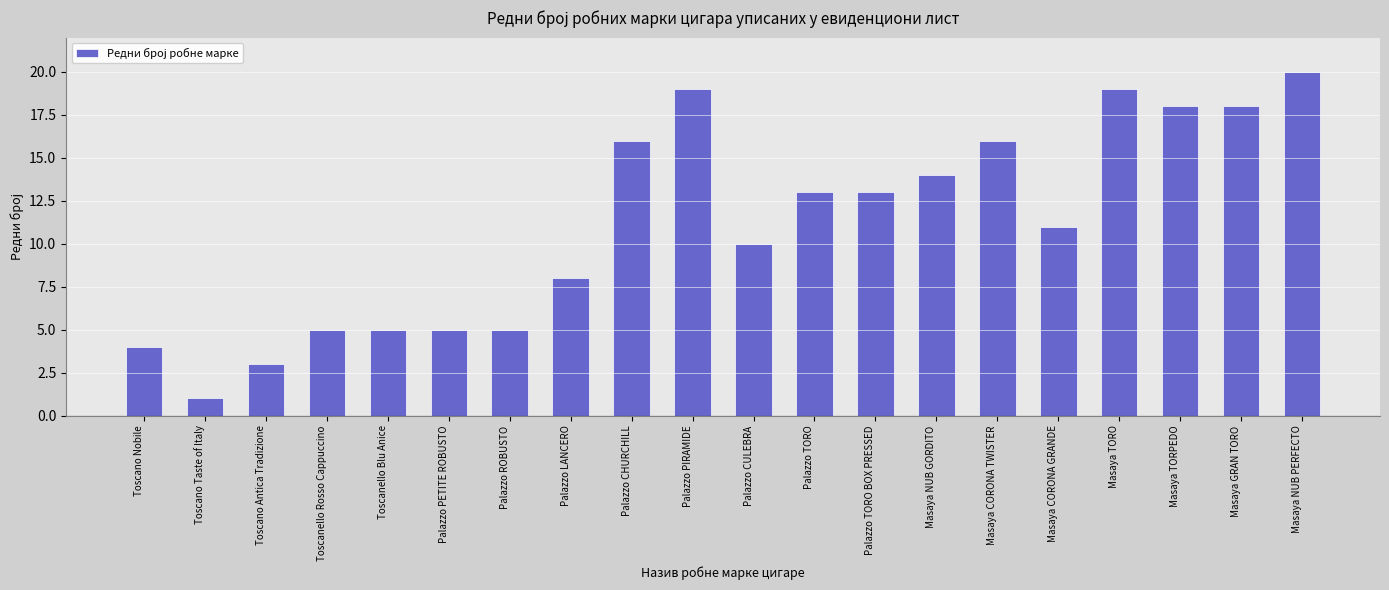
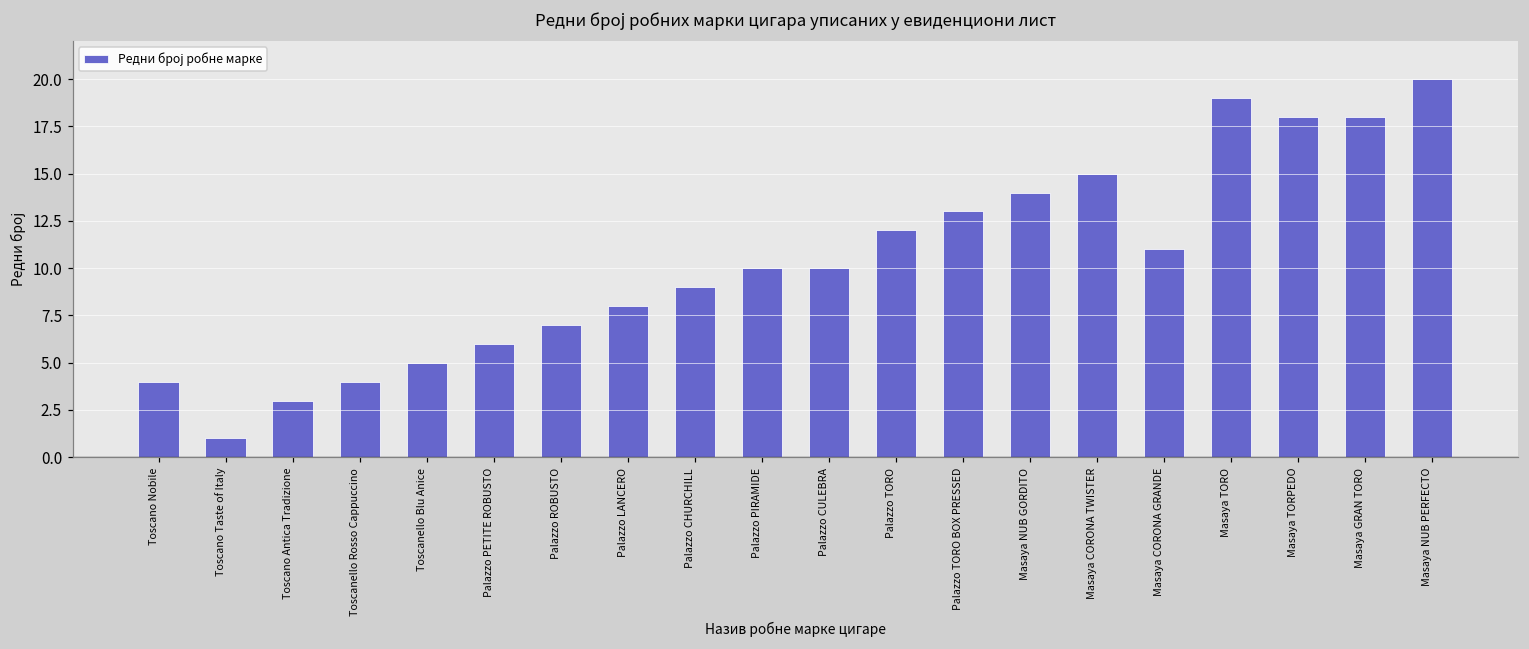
Toscanello Rosso Cappuccino: 5 -> 4
Palazzo PETITE ROBUSTO: 5 -> 6
Palazzo ROBUSTO: 5 -> 7
Palazzo CHURCHILL: 16 -> 9
Palazzo PIRAMIDE: 19 -> 10
Palazzo TORO: 13 -> 12
Masaya CORONA TWISTER: 16 -> 15
